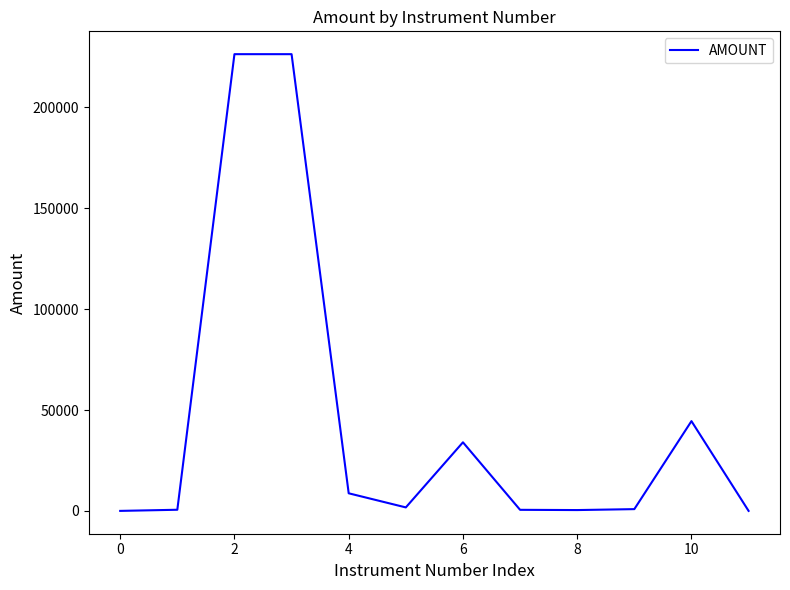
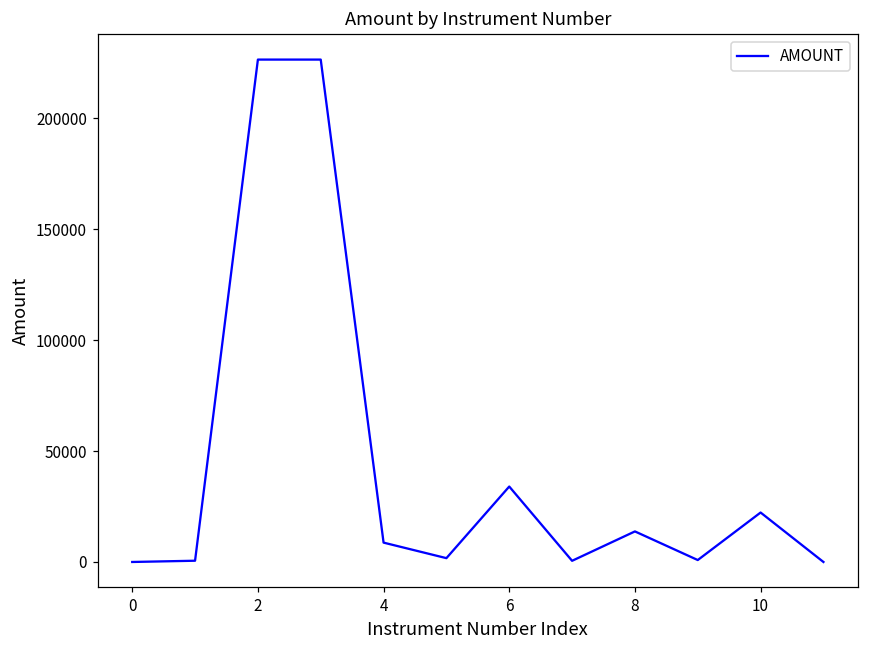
8: 0 -> 14000
10: 44000 -> 22000
